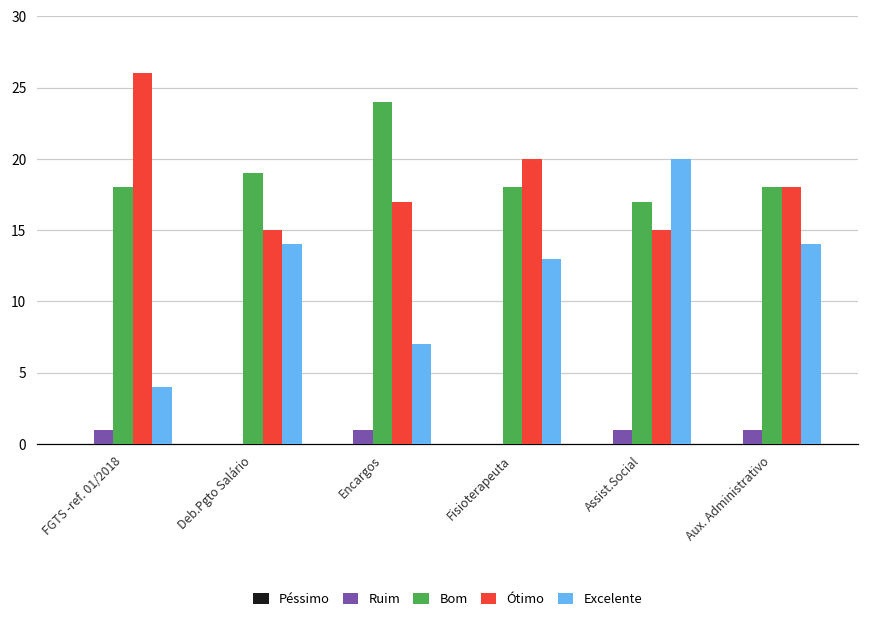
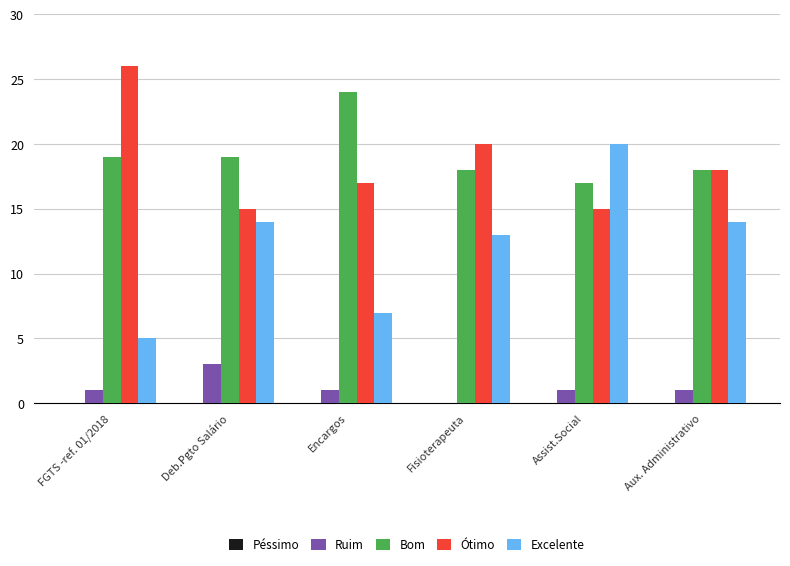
Bom, FGTS -ref. 01/2018: 18 -> 19
Excelente, FGTS -ref. 01/2018: 4 -> 5
Ruim, Deb.Pgto Salário: 0 -> 3
